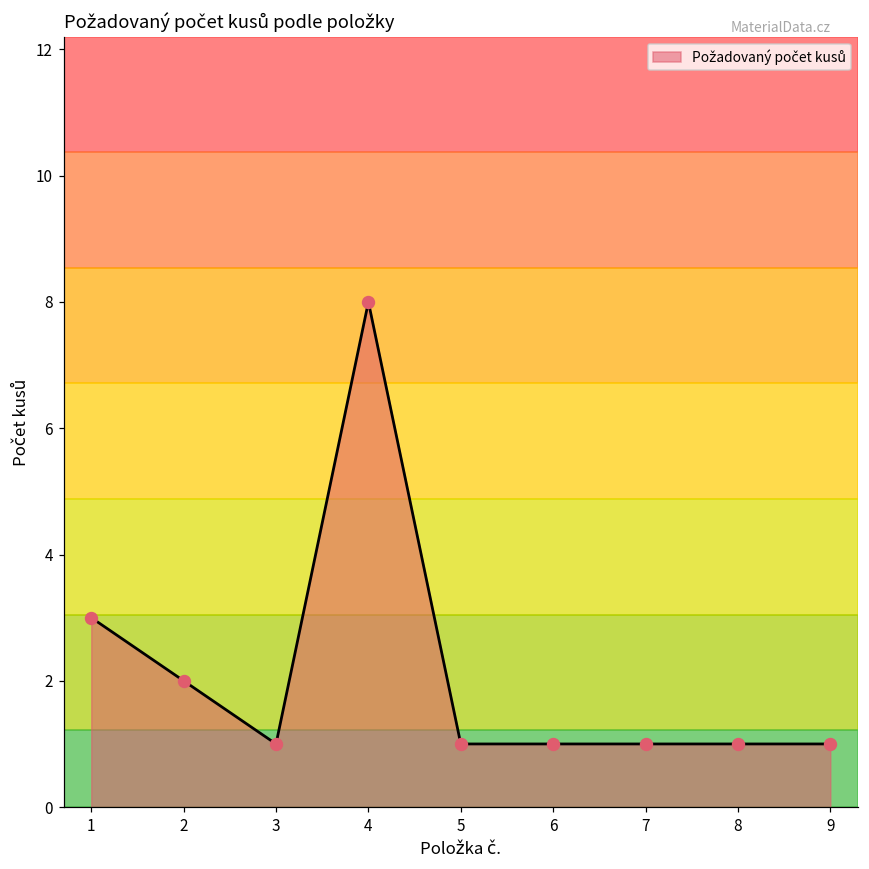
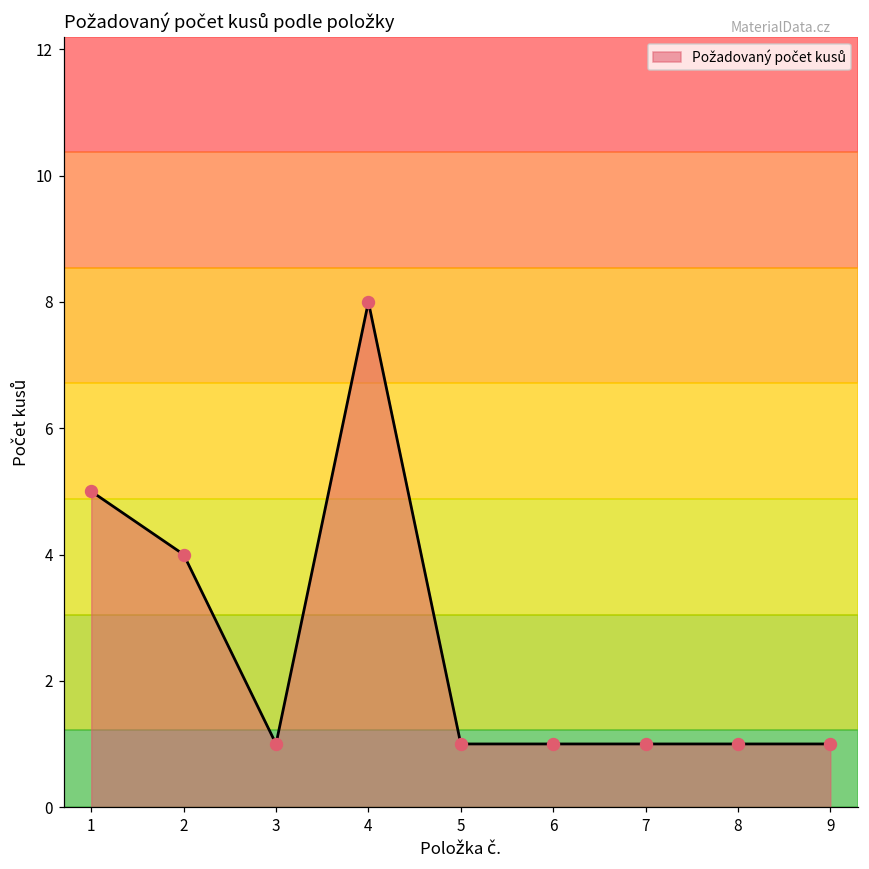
1: 3 -> 5
2: 2 -> 4
